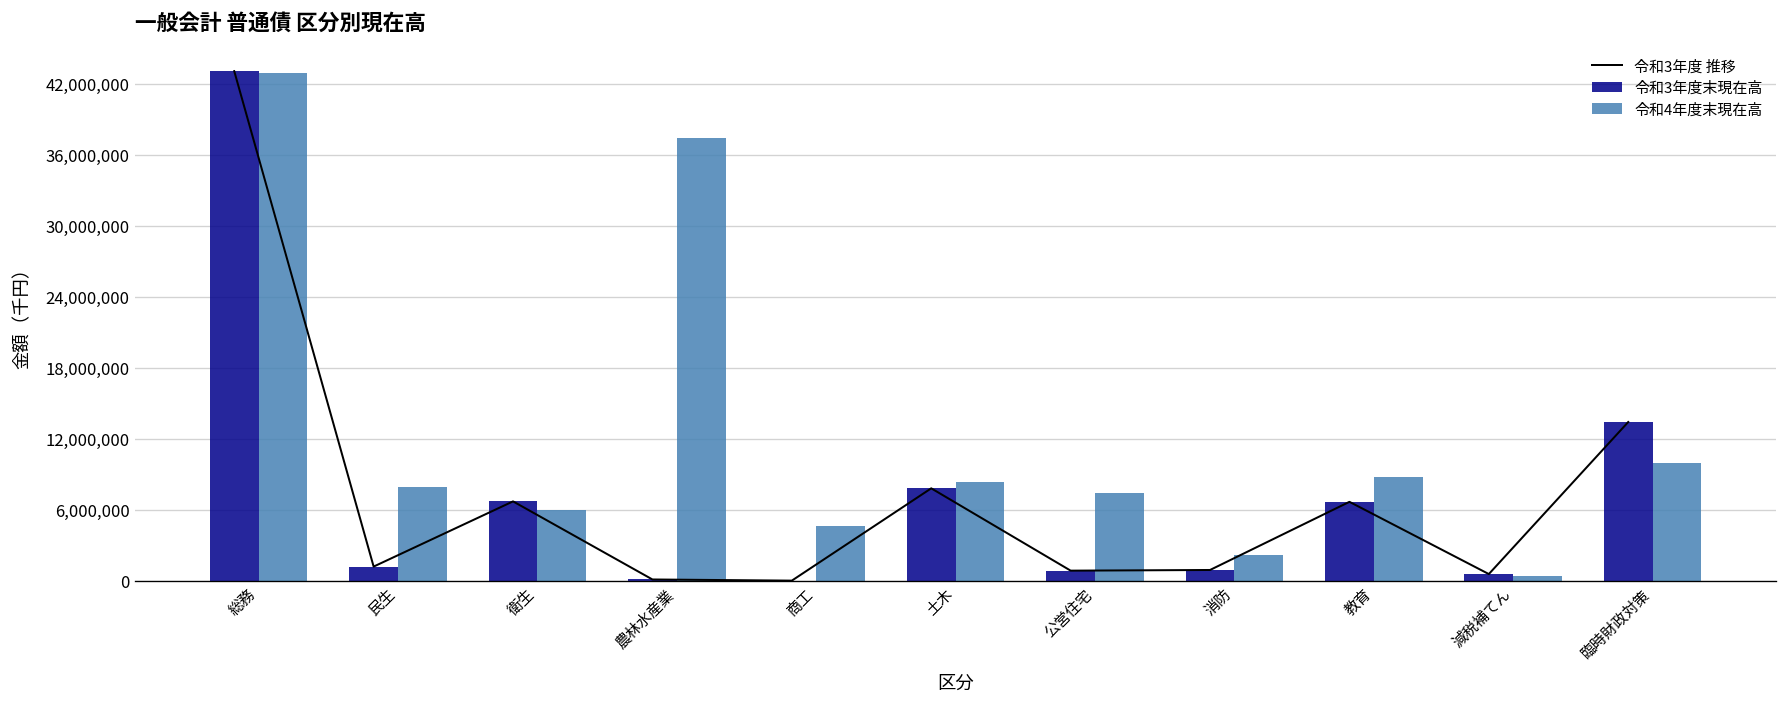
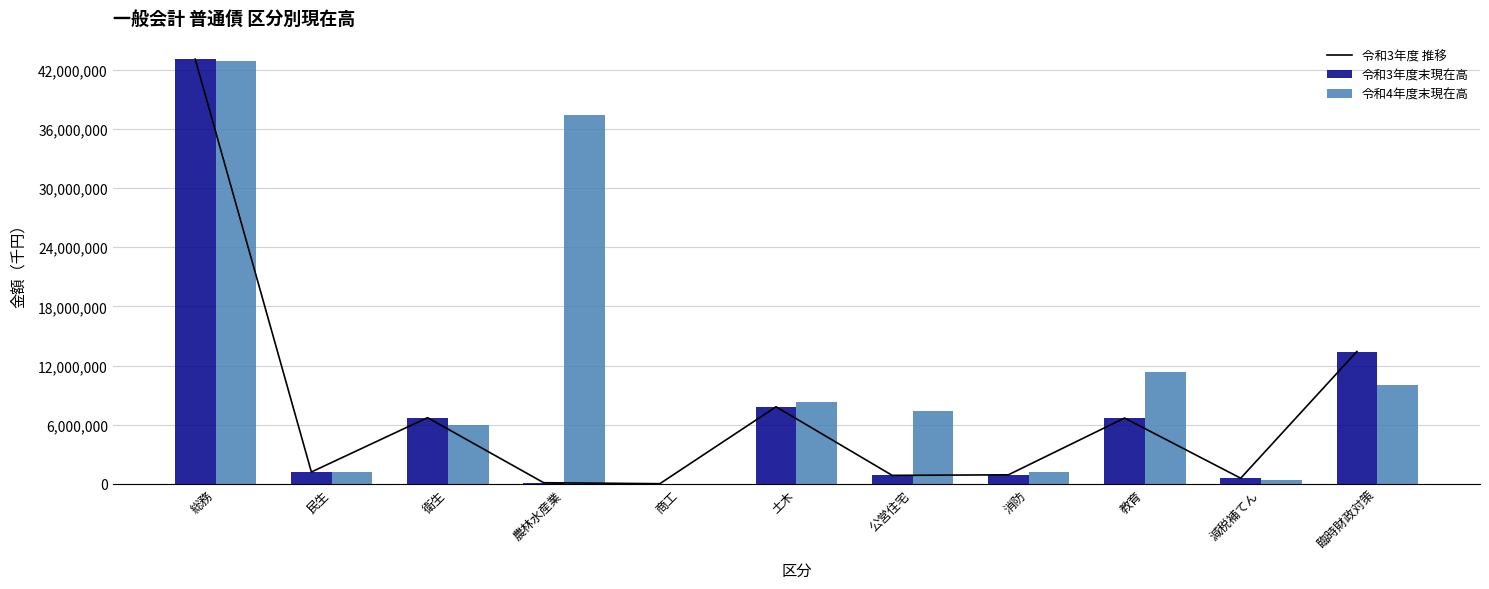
令和4年度末現在高, 民生: 8,000,000 -> 1,000,000
令和4年度末現在高, 商工: 5,000,000 -> 0
令和4年度末現在高, 消防: 2,000,000 -> 1,000,000
令和4年度末現在高, 教育: 9,000,000 -> 11,000,000
